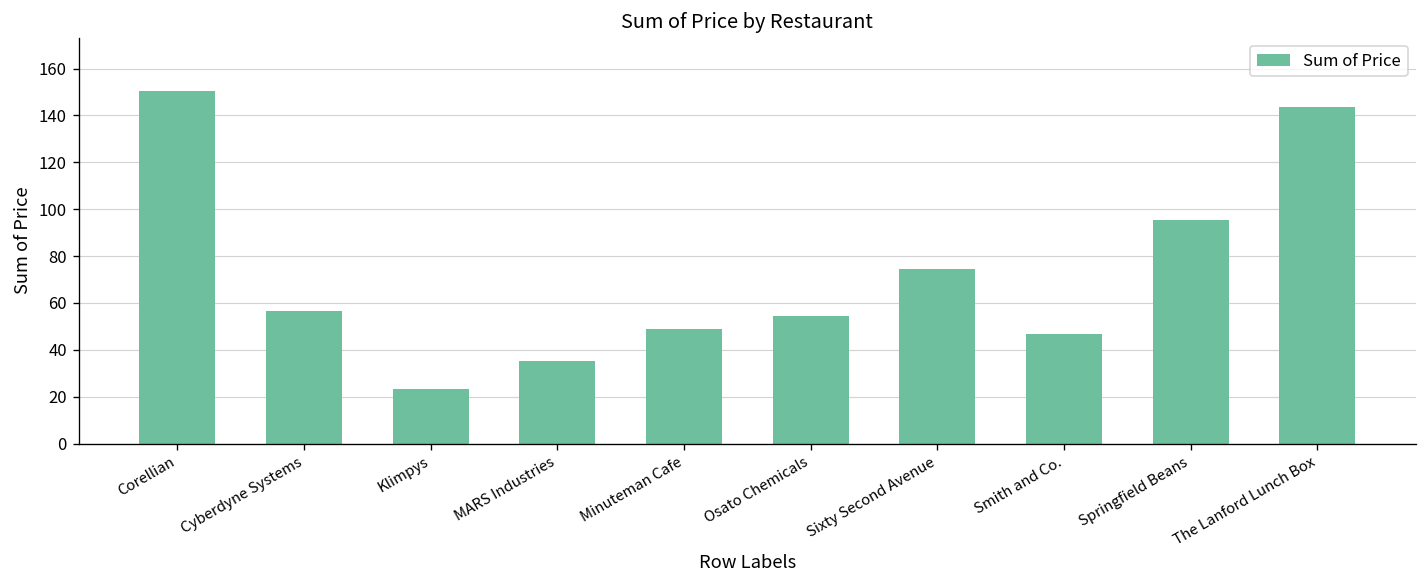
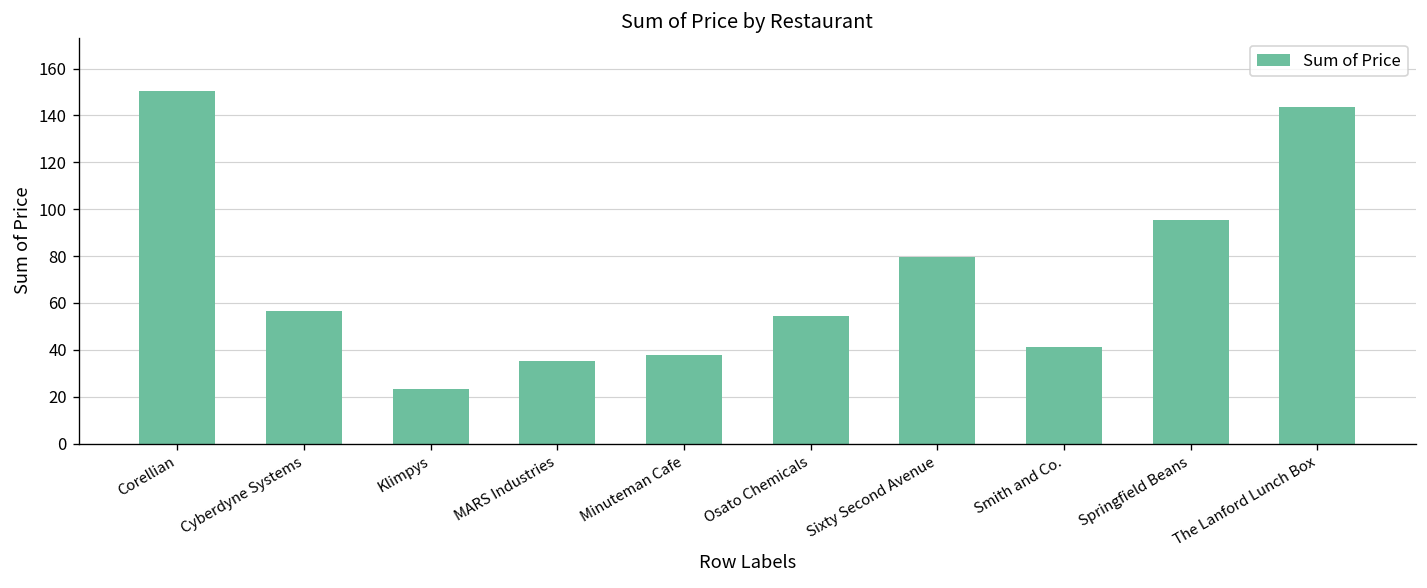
Minuteman Cafe: 49 -> 38
Sixty Second Avenue: 75 -> 80
Smith and Co.: 47 -> 41
